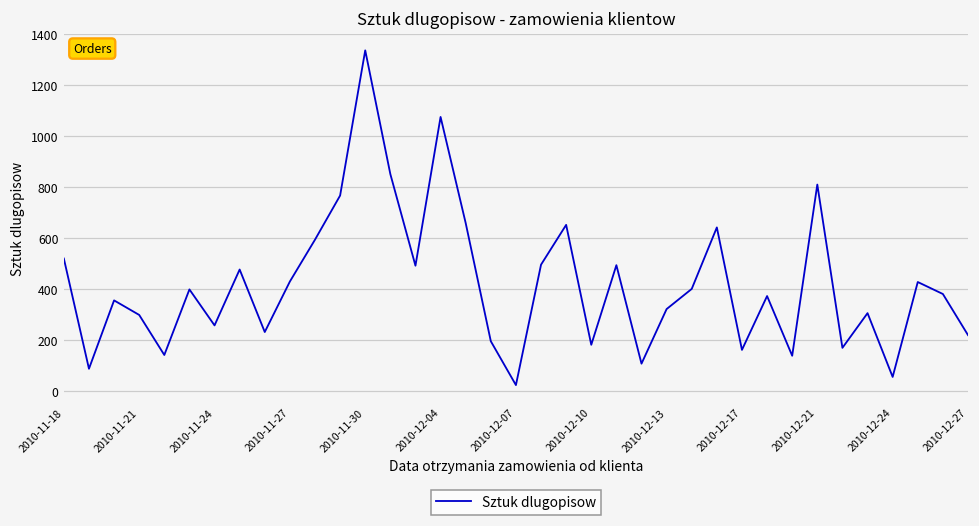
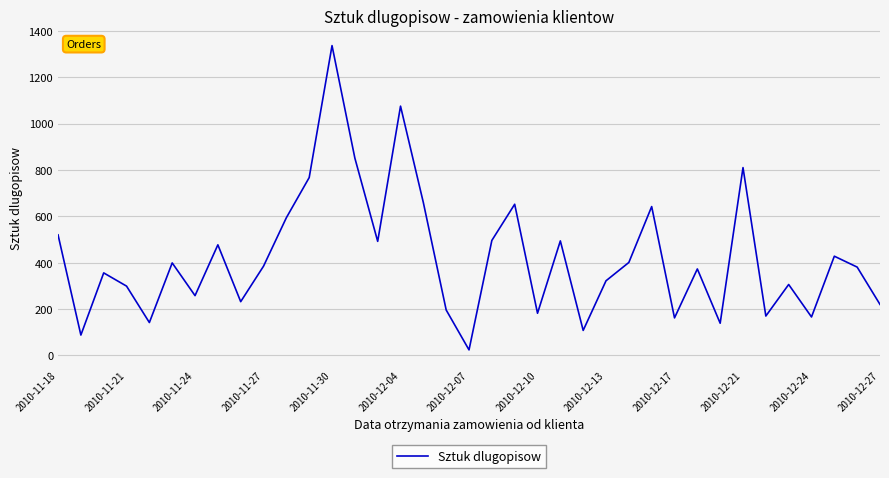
2010-11-27: 430 -> 390
2010-12-24: 60 -> 170
